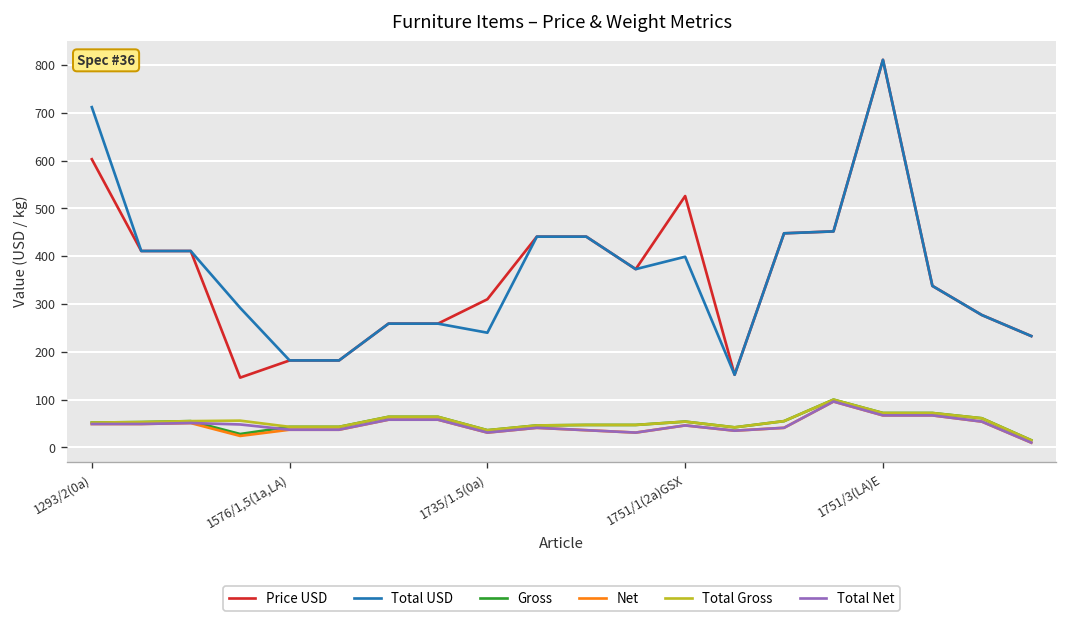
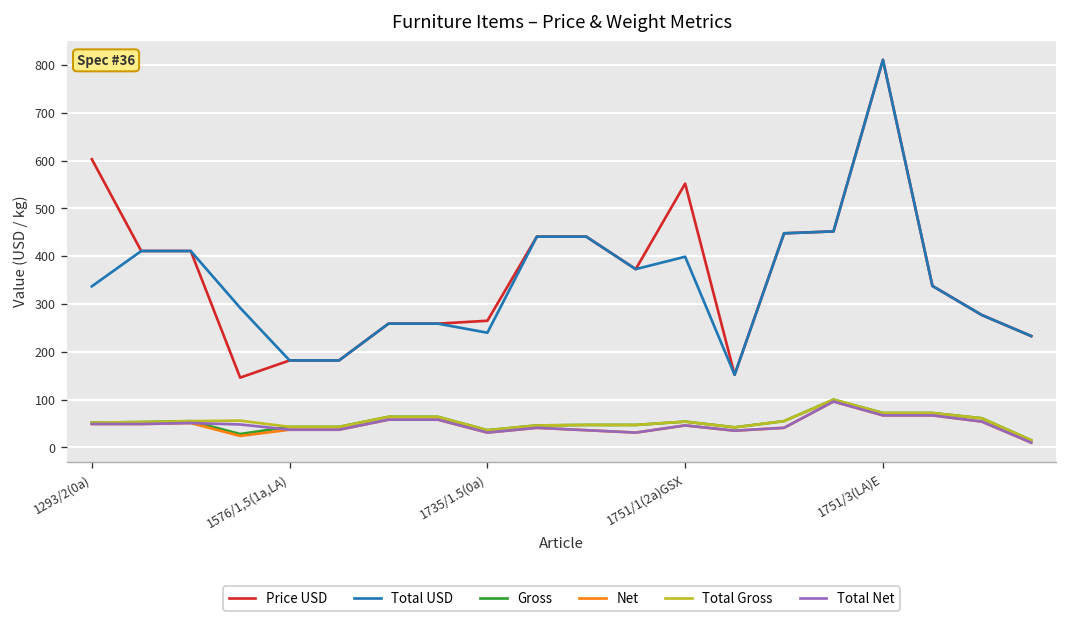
Total USD, 1293/2(0a): 710 -> 340
Price USD, 1735/1.5(0a): 310 -> 270
Price USD, 1751/1(2a)GSX: 530 -> 550
